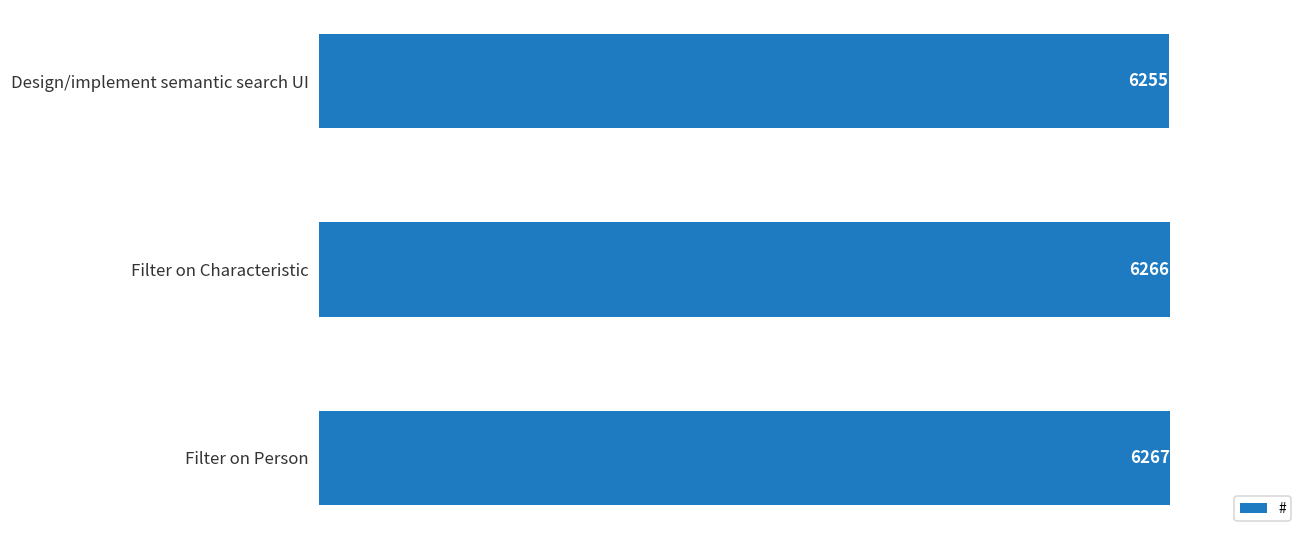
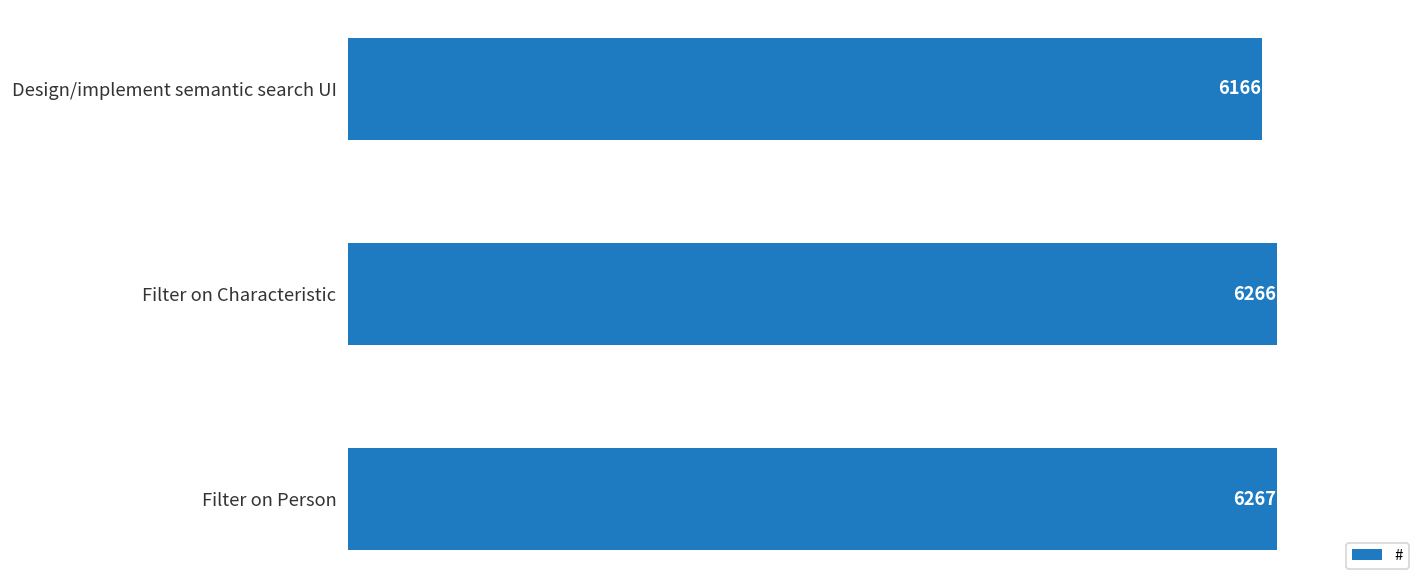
Design/implement semantic search UI: 6255 -> 6166
